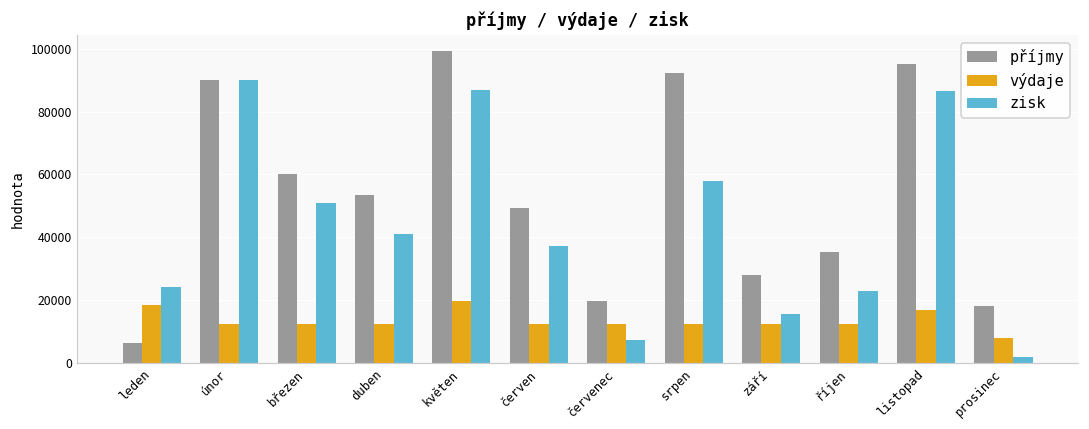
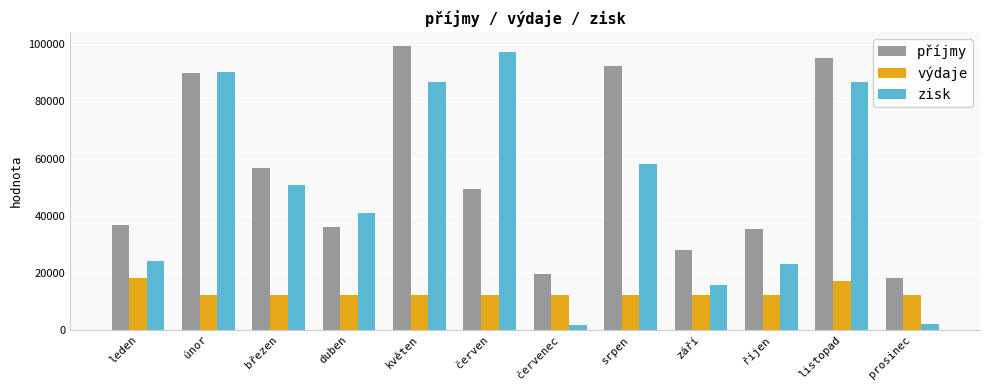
příjmy, leden: 6000 -> 37000
příjmy, březen: 60000 -> 57000
příjmy, duben: 53000 -> 36000
výdaje, květen: 20000 -> 12000
zisk, červen: 37000 -> 97000
zisk, červenec: 7000 -> 2000
výdaje, prosinec: 8000 -> 12000
